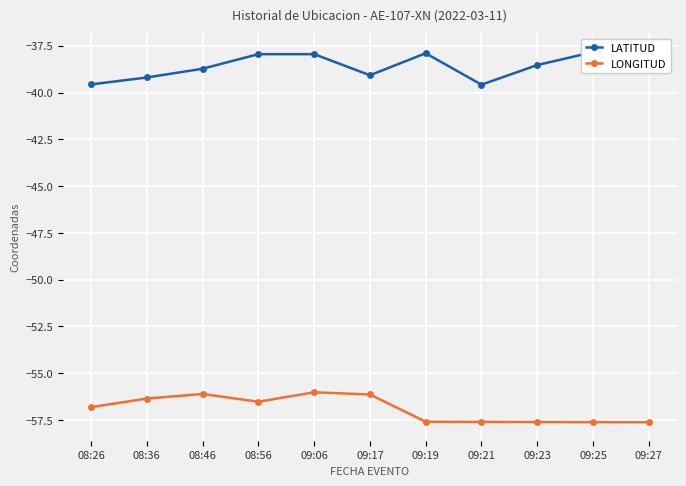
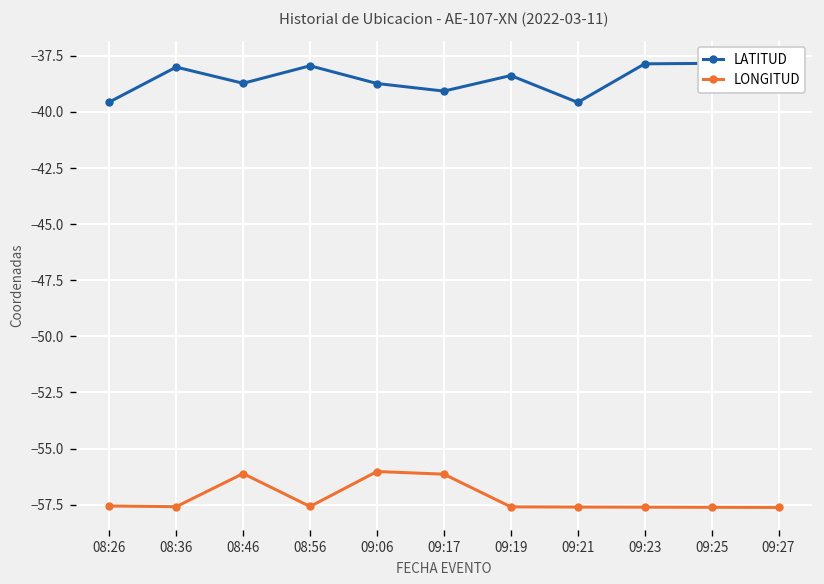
LONGITUD, 08:26: -56.8 -> -57.6
LATITUD, 08:36: -39.2 -> -38.0
LONGITUD, 08:36: -56.4 -> -57.6
LONGITUD, 08:56: -56.5 -> -57.6
LATITUD, 09:06: -37.9 -> -38.7
LATITUD, 09:19: -37.9 -> -38.4
LATITUD, 09:23: -38.5 -> -37.9
